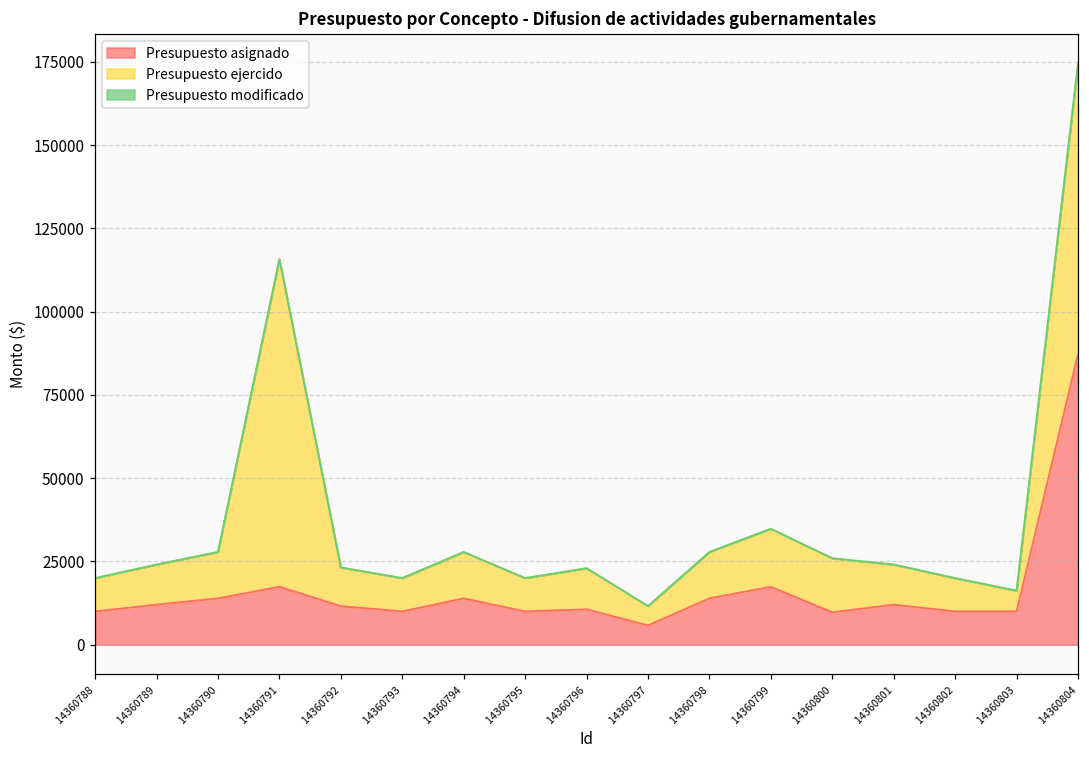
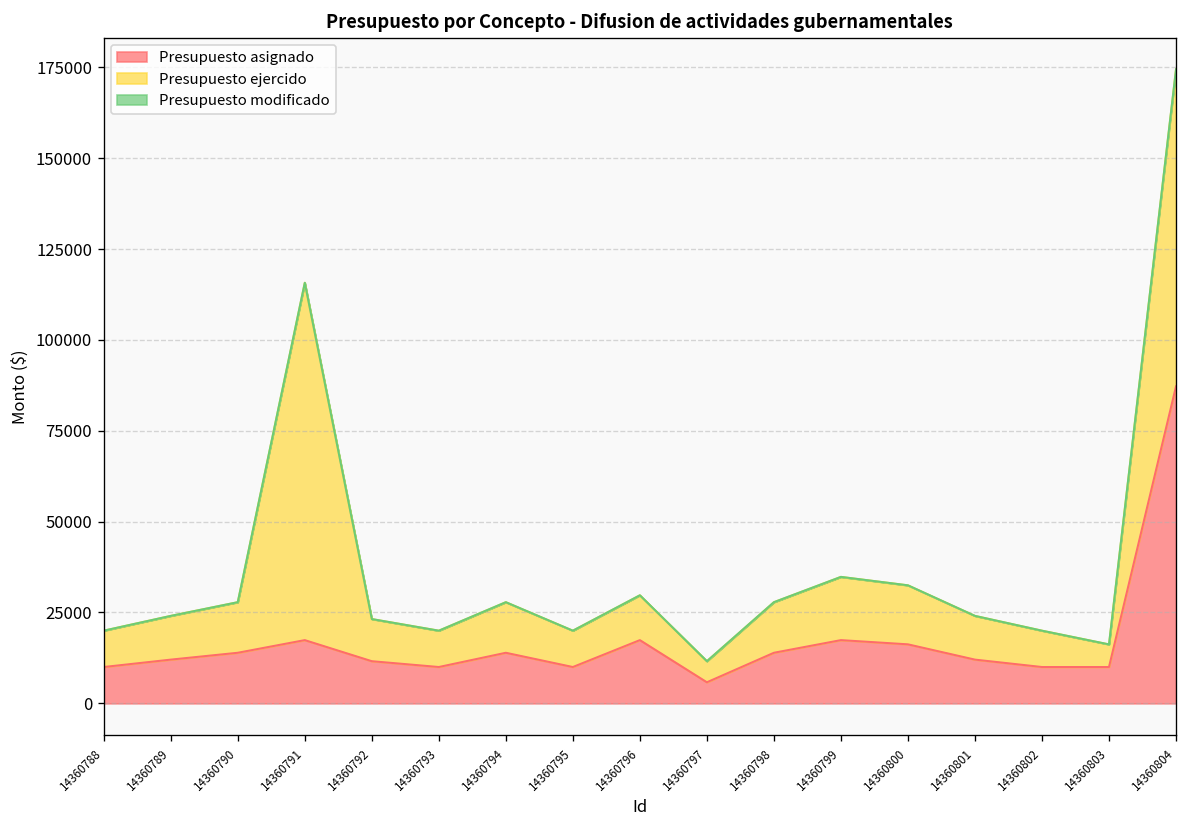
Presupuesto asignado, 14360796: 11000 -> 17000
Presupuesto asignado, 14360800: 10000 -> 16000
